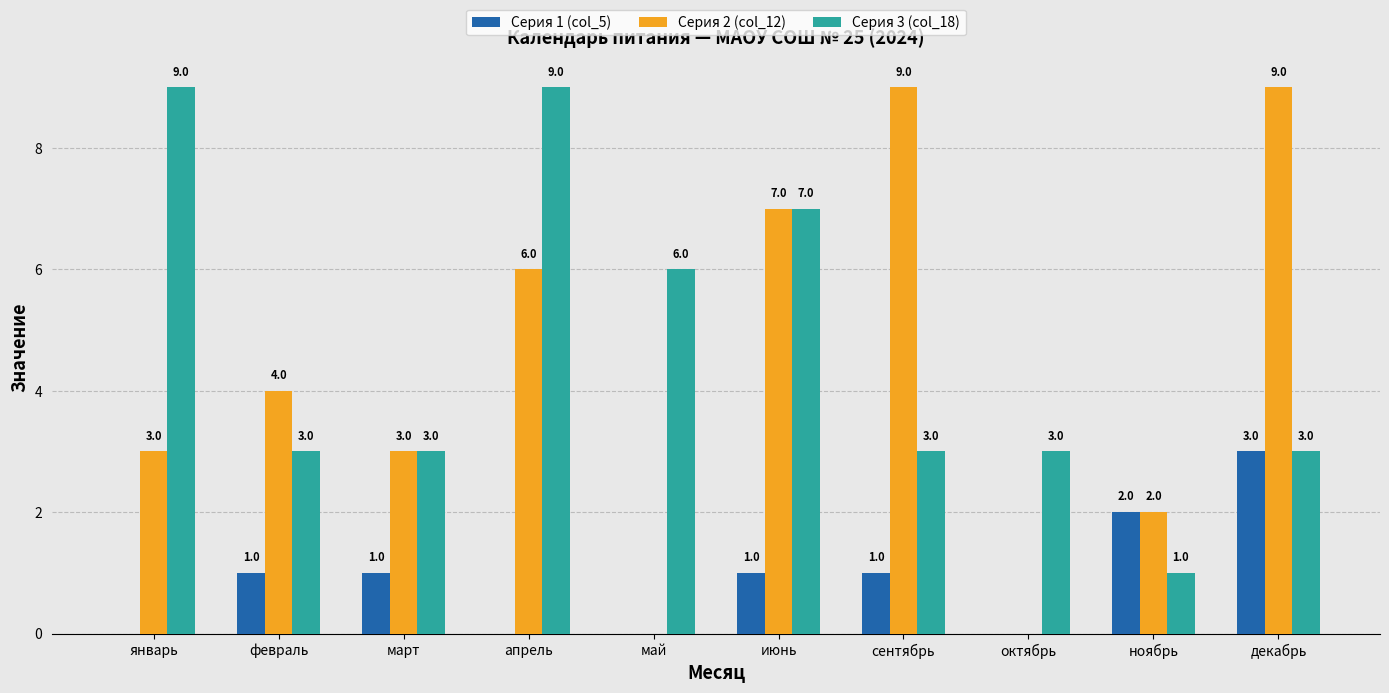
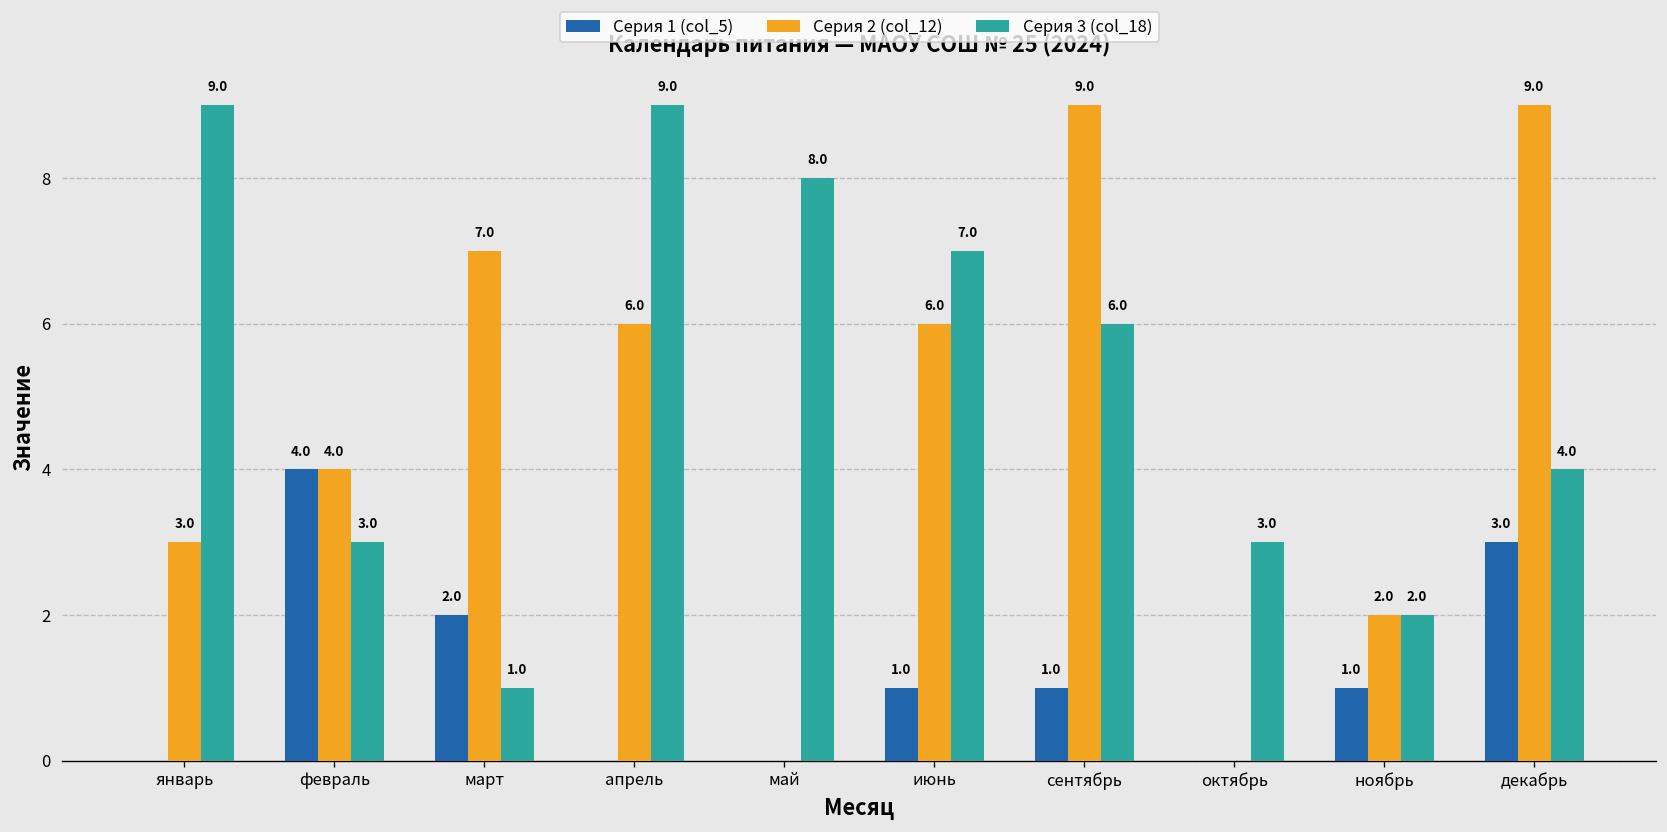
Серия 1 (col_5), февраль: 1.0 -> 4.0
Серия 1 (col_5), март: 1.0 -> 2.0
Серия 2 (col_12), март: 3.0 -> 7.0
Серия 3 (col_18), март: 3.0 -> 1.0
Серия 3 (col_18), май: 6.0 -> 8.0
Серия 2 (col_12), июнь: 7.0 -> 6.0
Серия 3 (col_18), сентябрь: 3.0 -> 6.0
Серия 1 (col_5), ноябрь: 2.0 -> 1.0
Серия 3 (col_18), ноябрь: 1.0 -> 2.0
Серия 3 (col_18), декабрь: 3.0 -> 4.0
